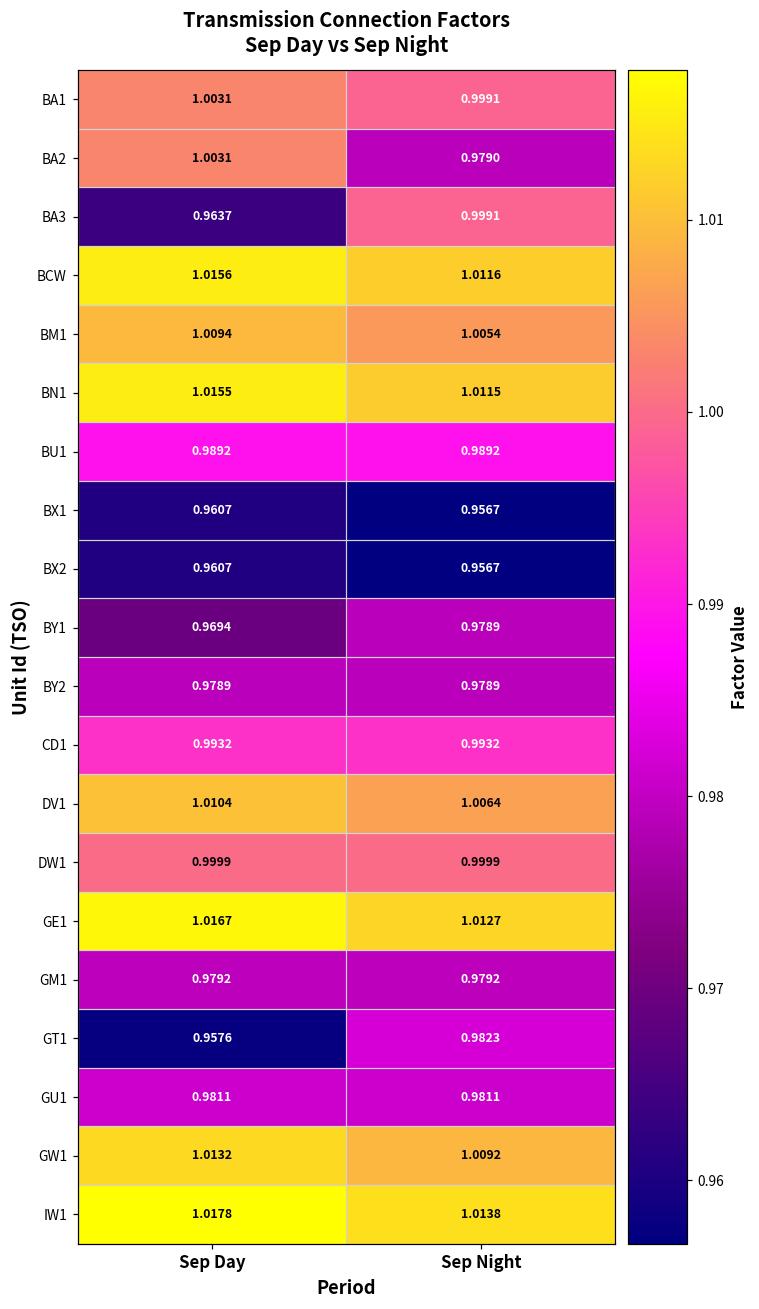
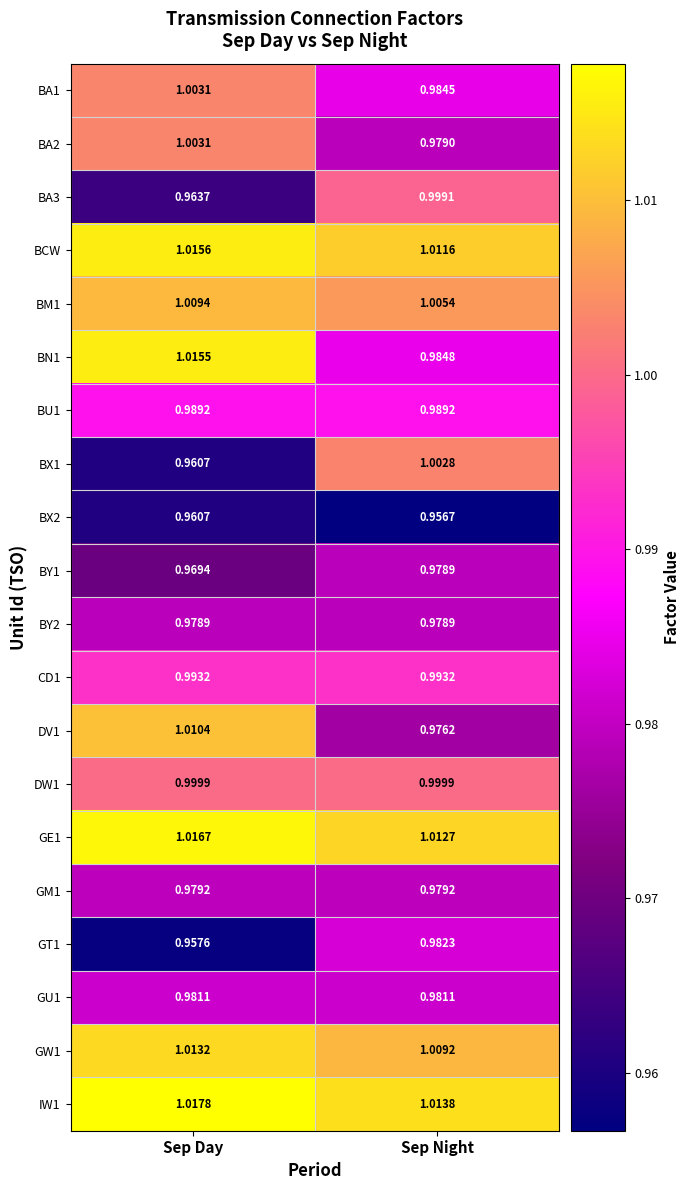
BA1, Sep Night: 0.9991 -> 0.9845
BN1, Sep Night: 1.0115 -> 0.9848
BX1, Sep Night: 0.9567 -> 1.0028
DV1, Sep Night: 1.0064 -> 0.9762
